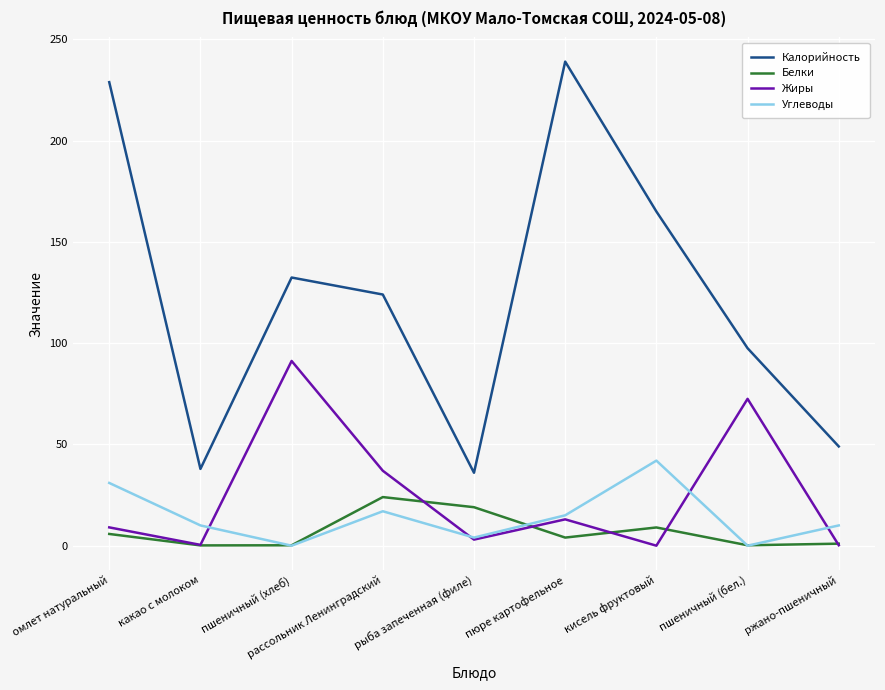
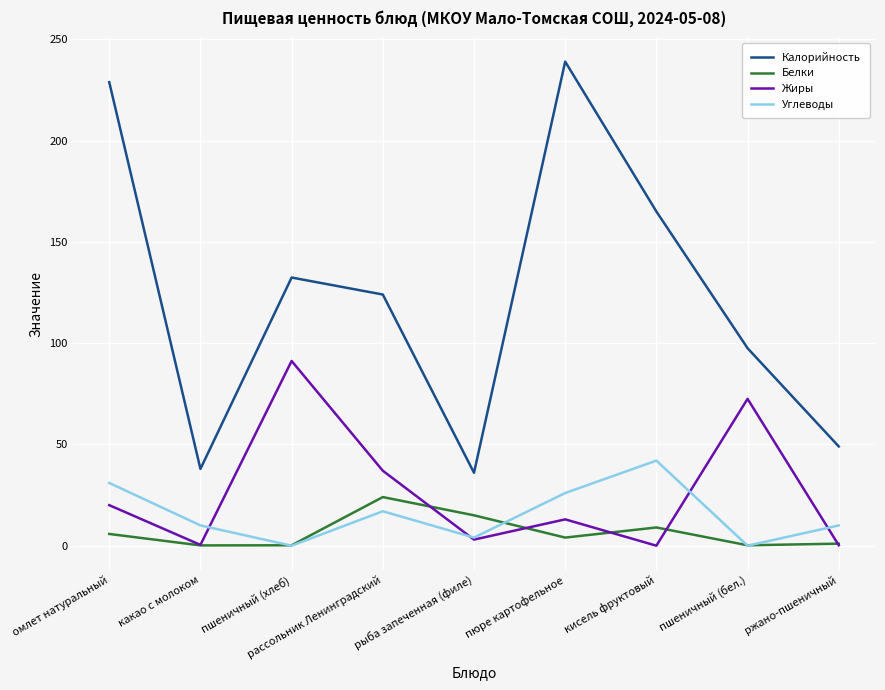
Жиры, омлет натуральный: 9 -> 20
Белки, рыба запеченная (филе): 19 -> 15
Углеводы, пюре картофельное: 15 -> 26
